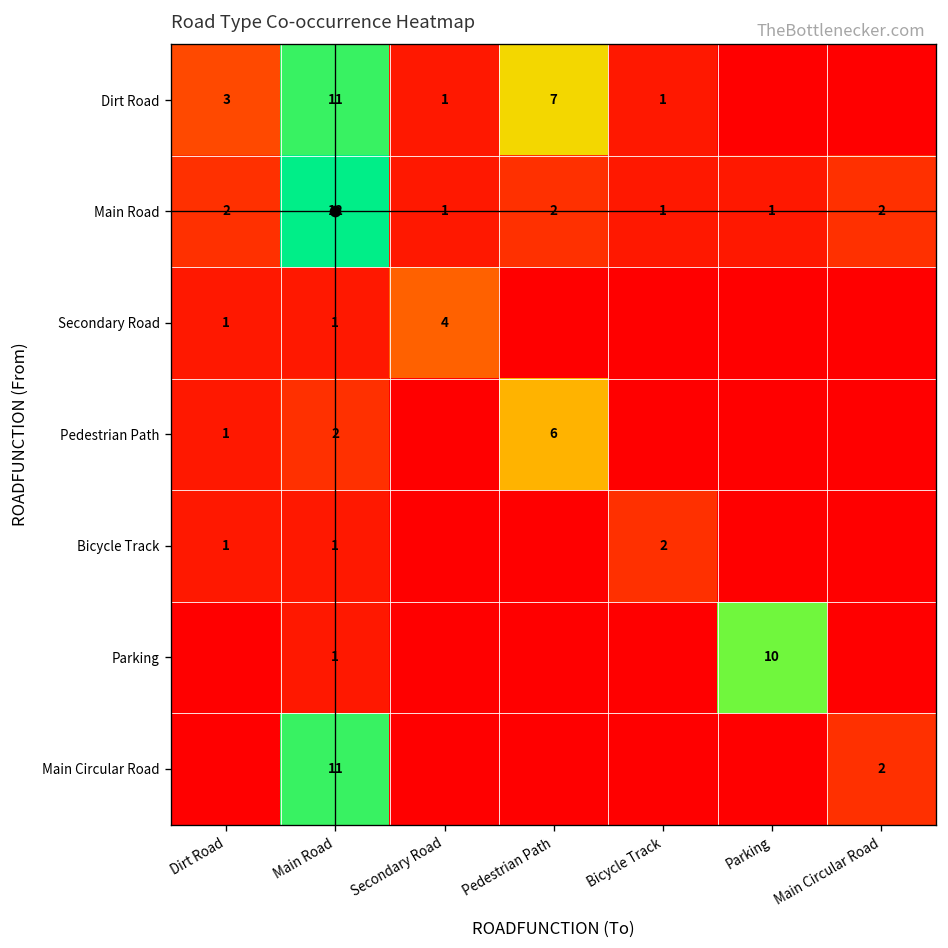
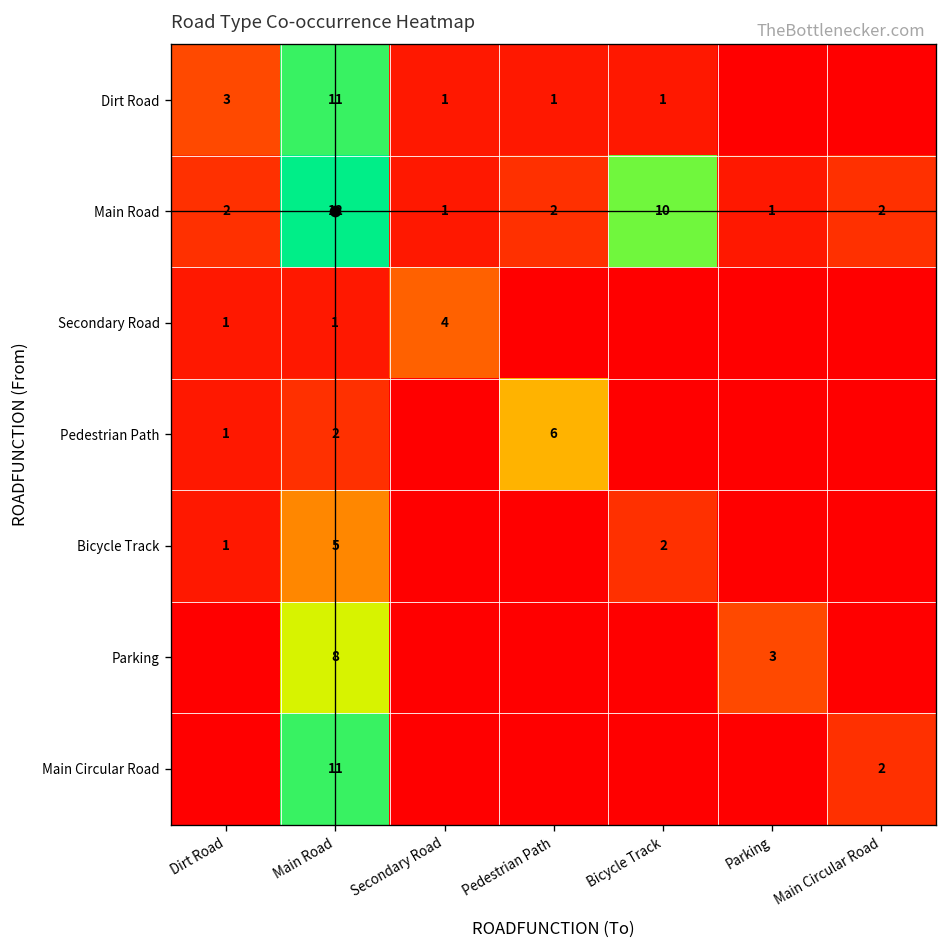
Dirt Road, Pedestrian Path: 7 -> 1
Main Road, Bicycle Track: 1 -> 10
Bicycle Track, Main Road: 1 -> 5
Parking, Main Road: 1 -> 8
Parking, Parking: 10 -> 3
